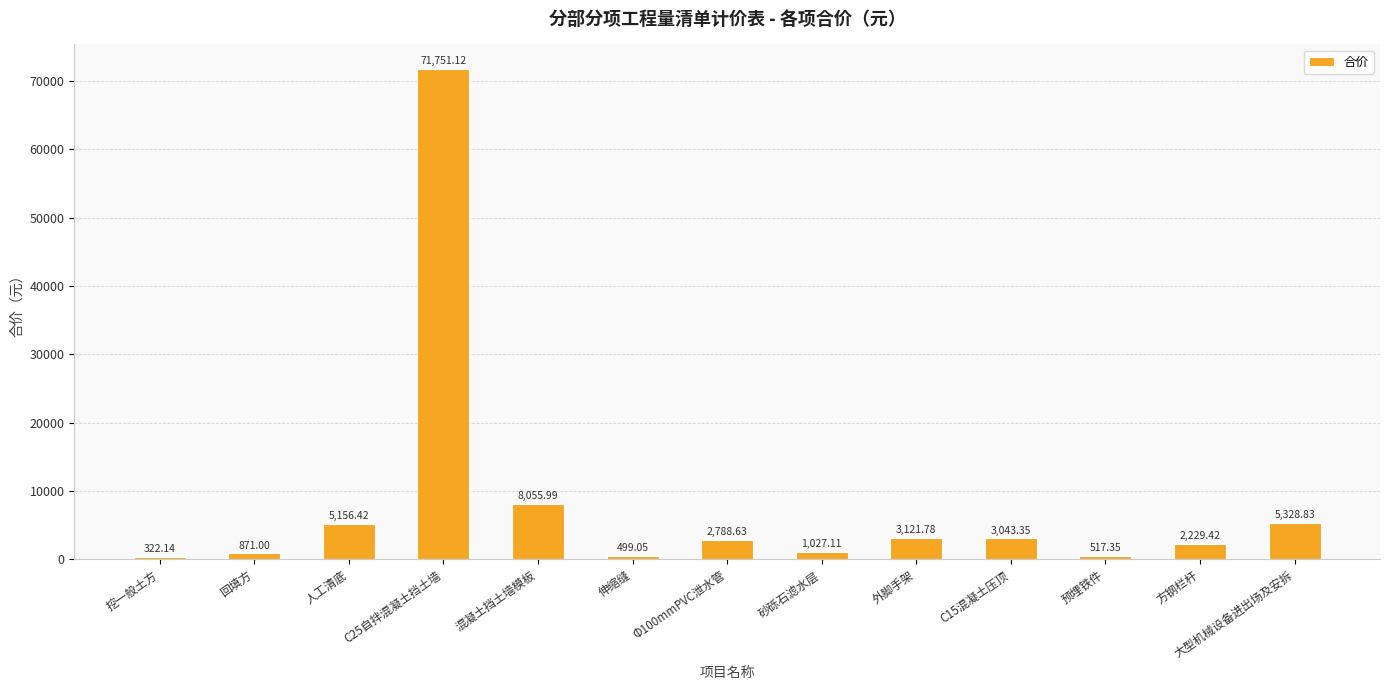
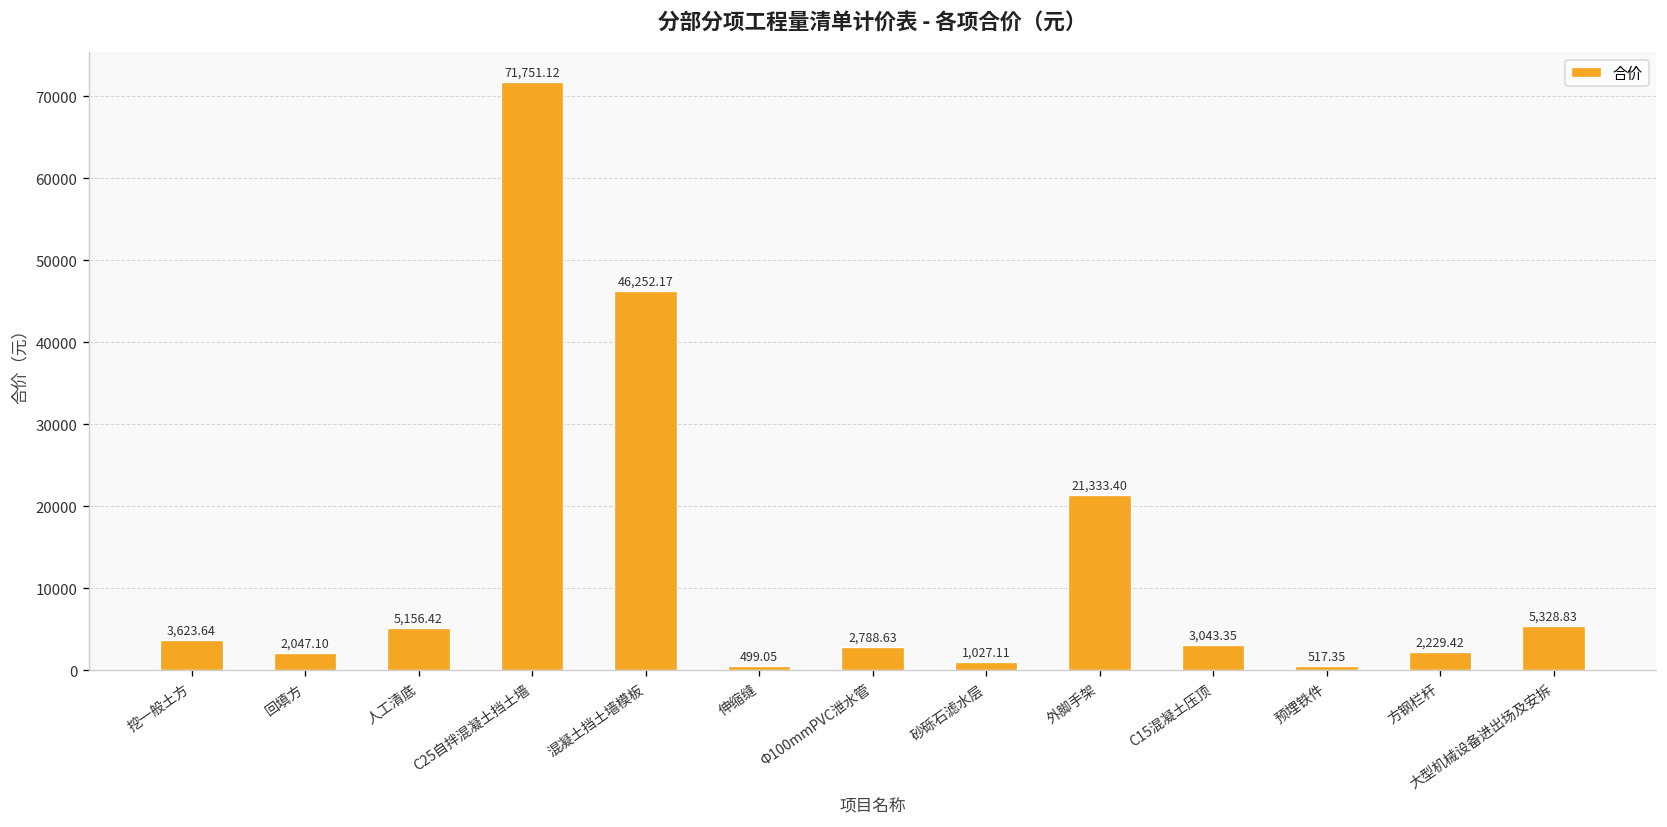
挖一般土方: 322.14 -> 3,623.64
回填方: 871.00 -> 2,047.10
混凝土挡土墙模板: 8,055.99 -> 46,252.17
外脚手架: 3,121.78 -> 21,333.40
